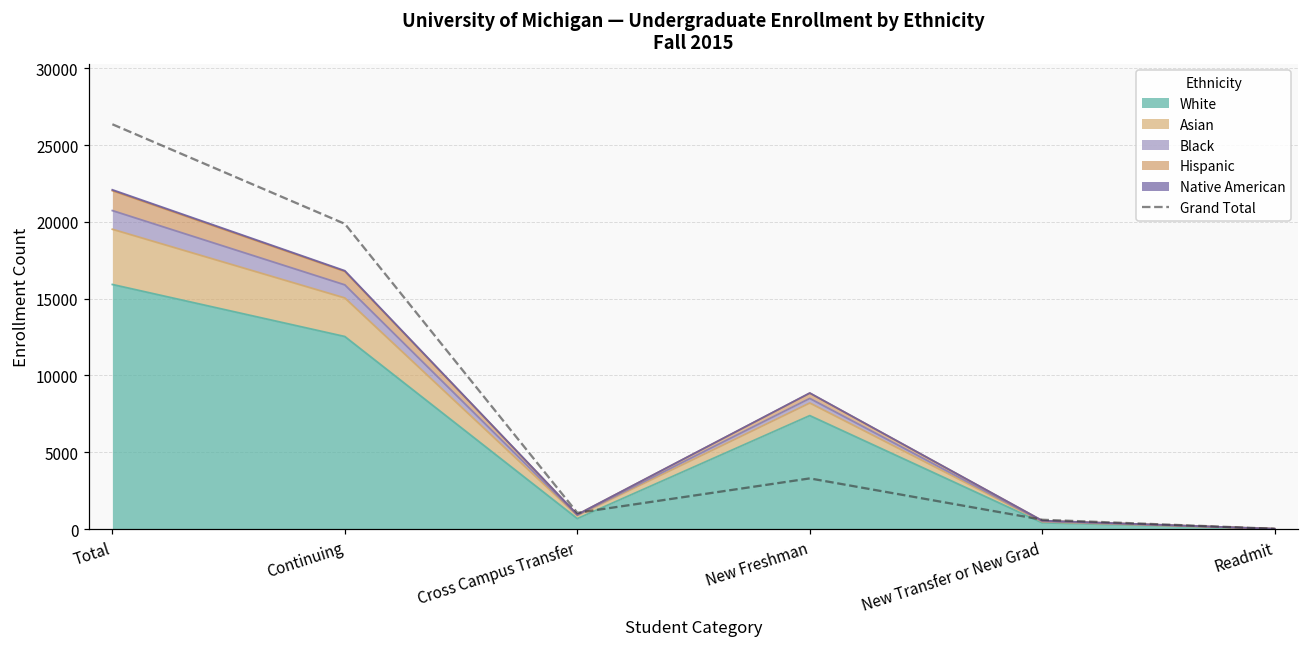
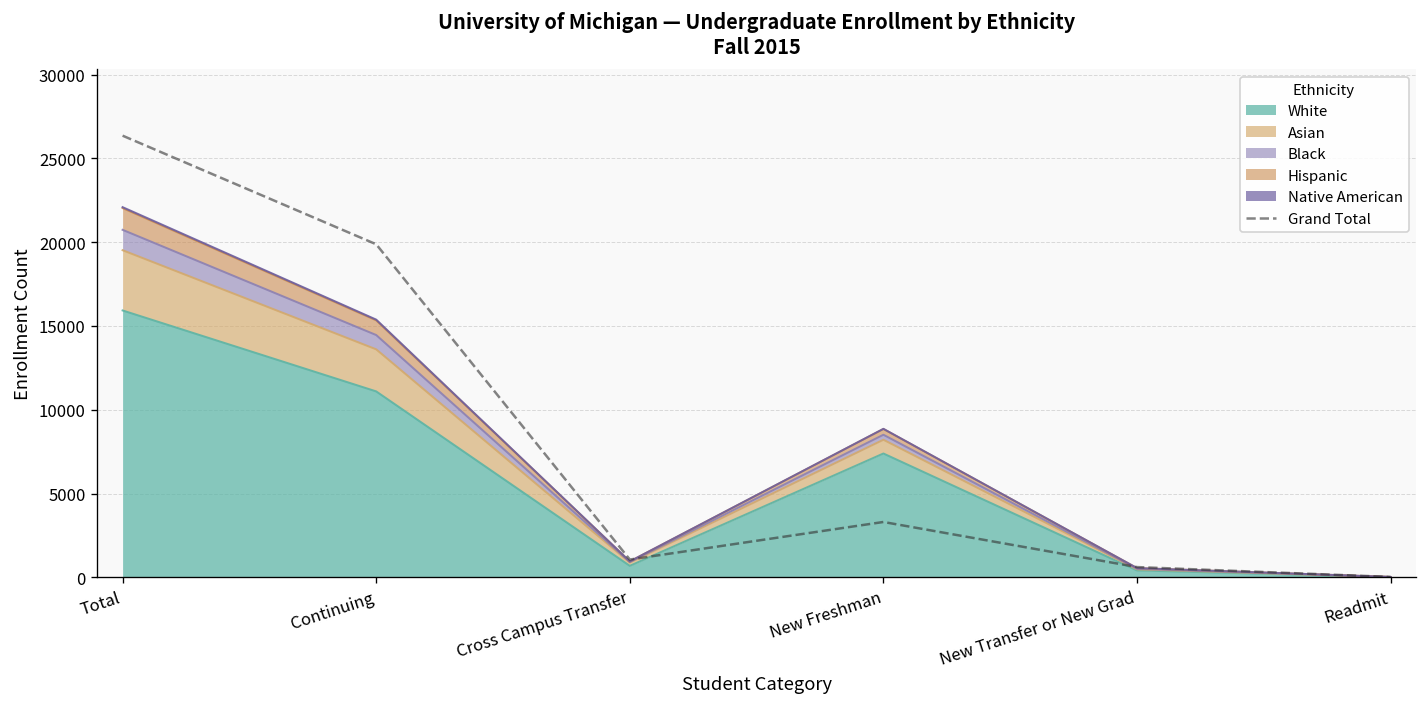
White, Continuing: 12500 -> 11100
